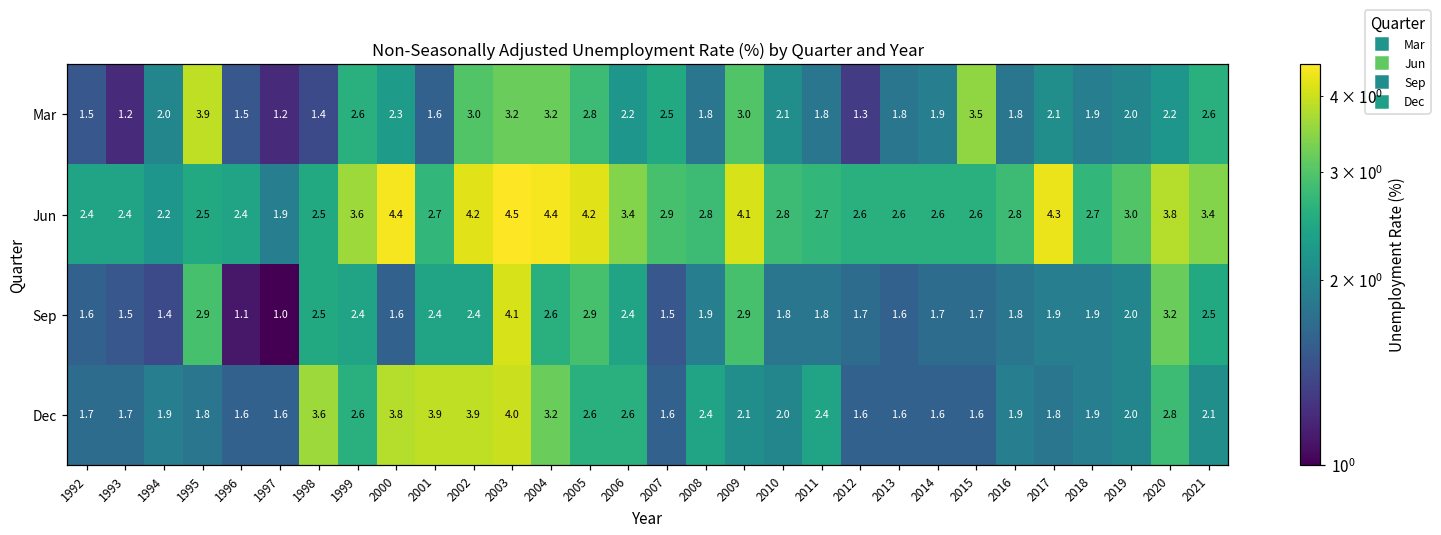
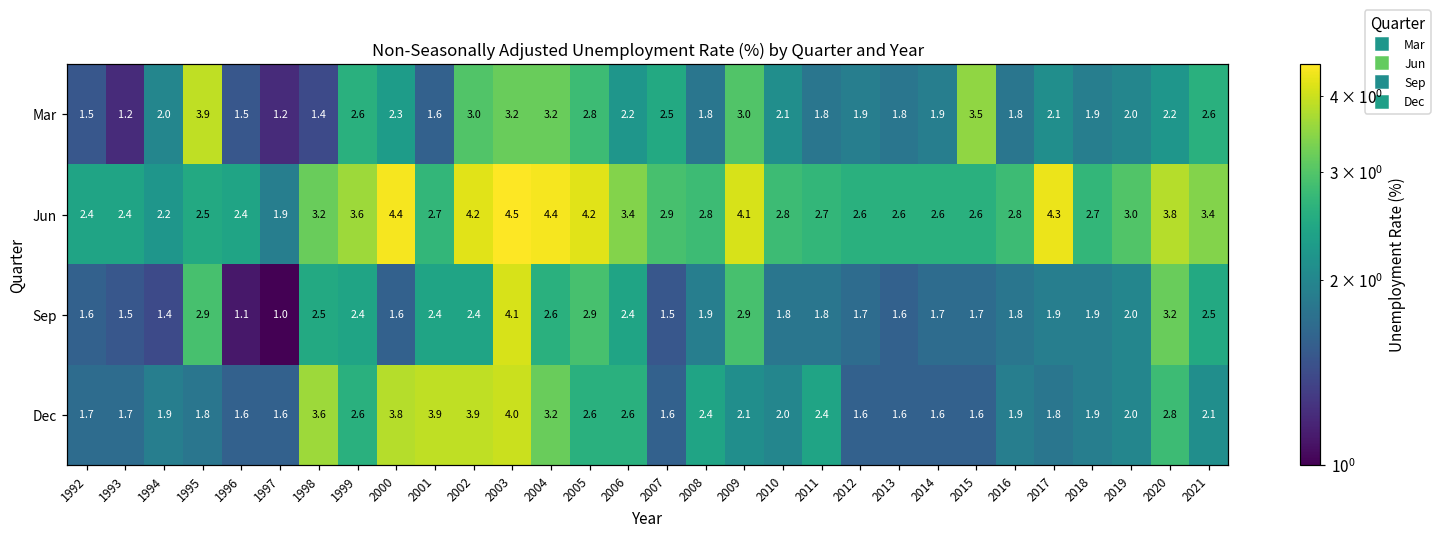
Mar, 2012: 1.3 -> 1.9
Jun, 1998: 2.5 -> 3.2
